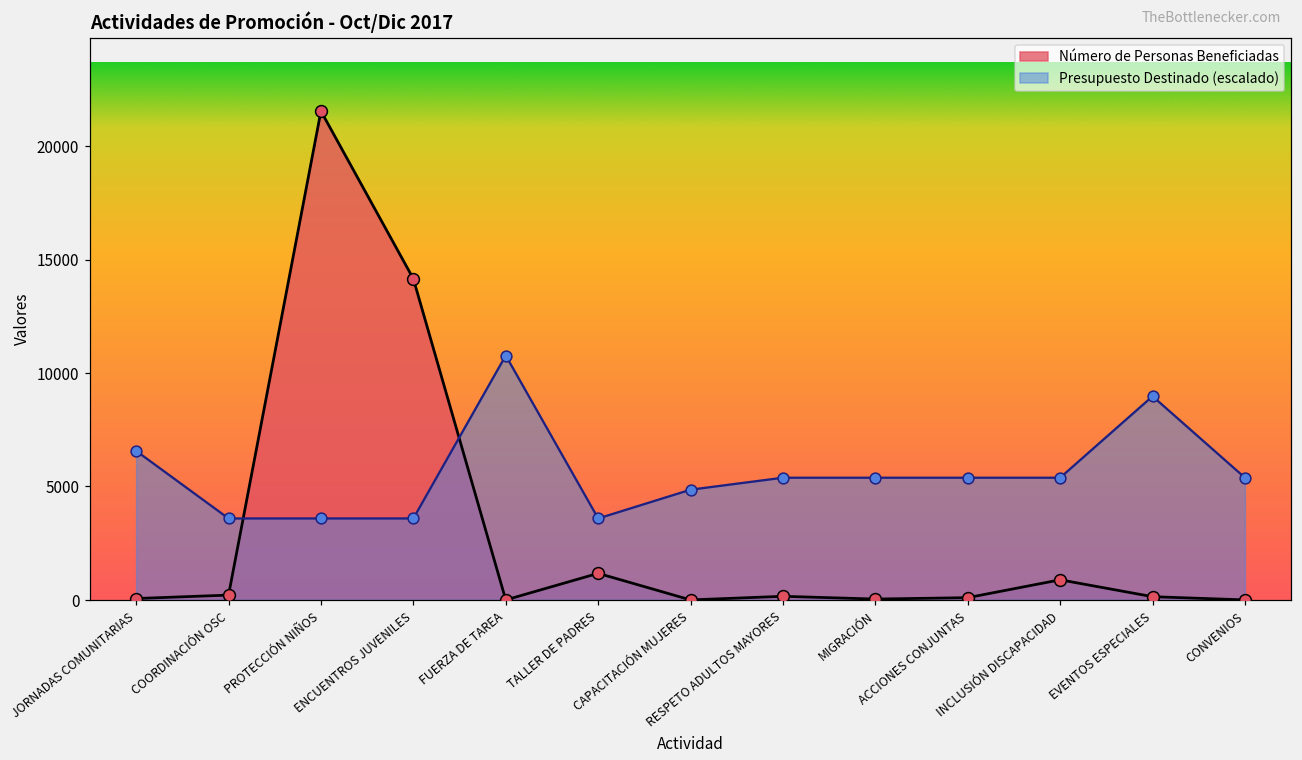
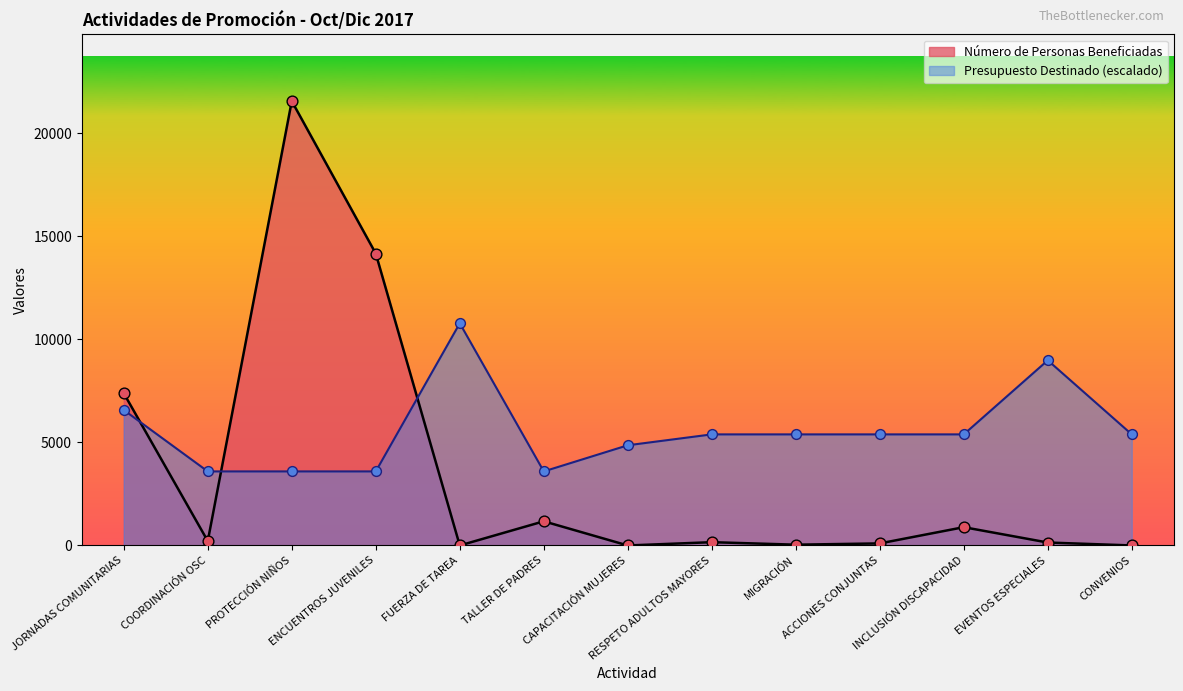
Número de Personas Beneficiadas, JORNADAS COMUNITARIAS: 100 -> 7400
